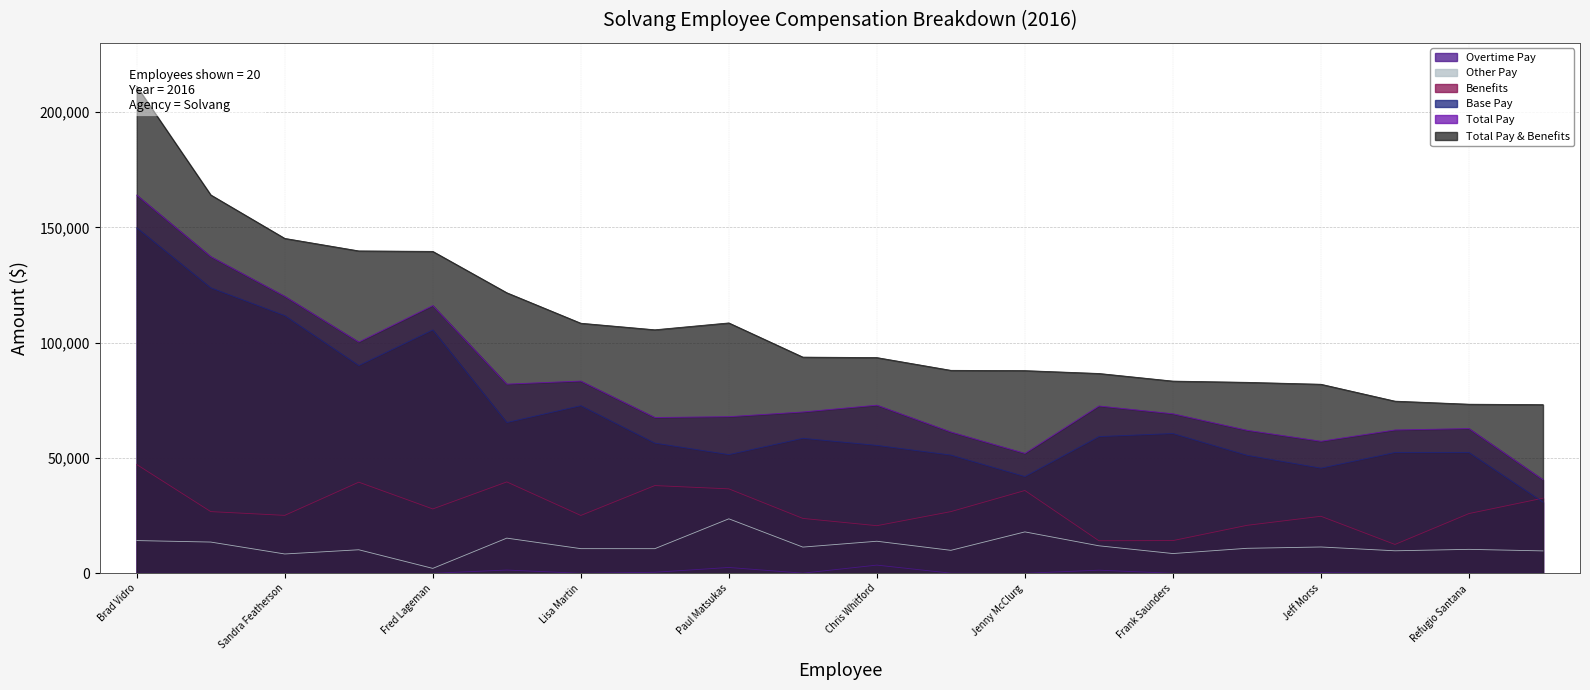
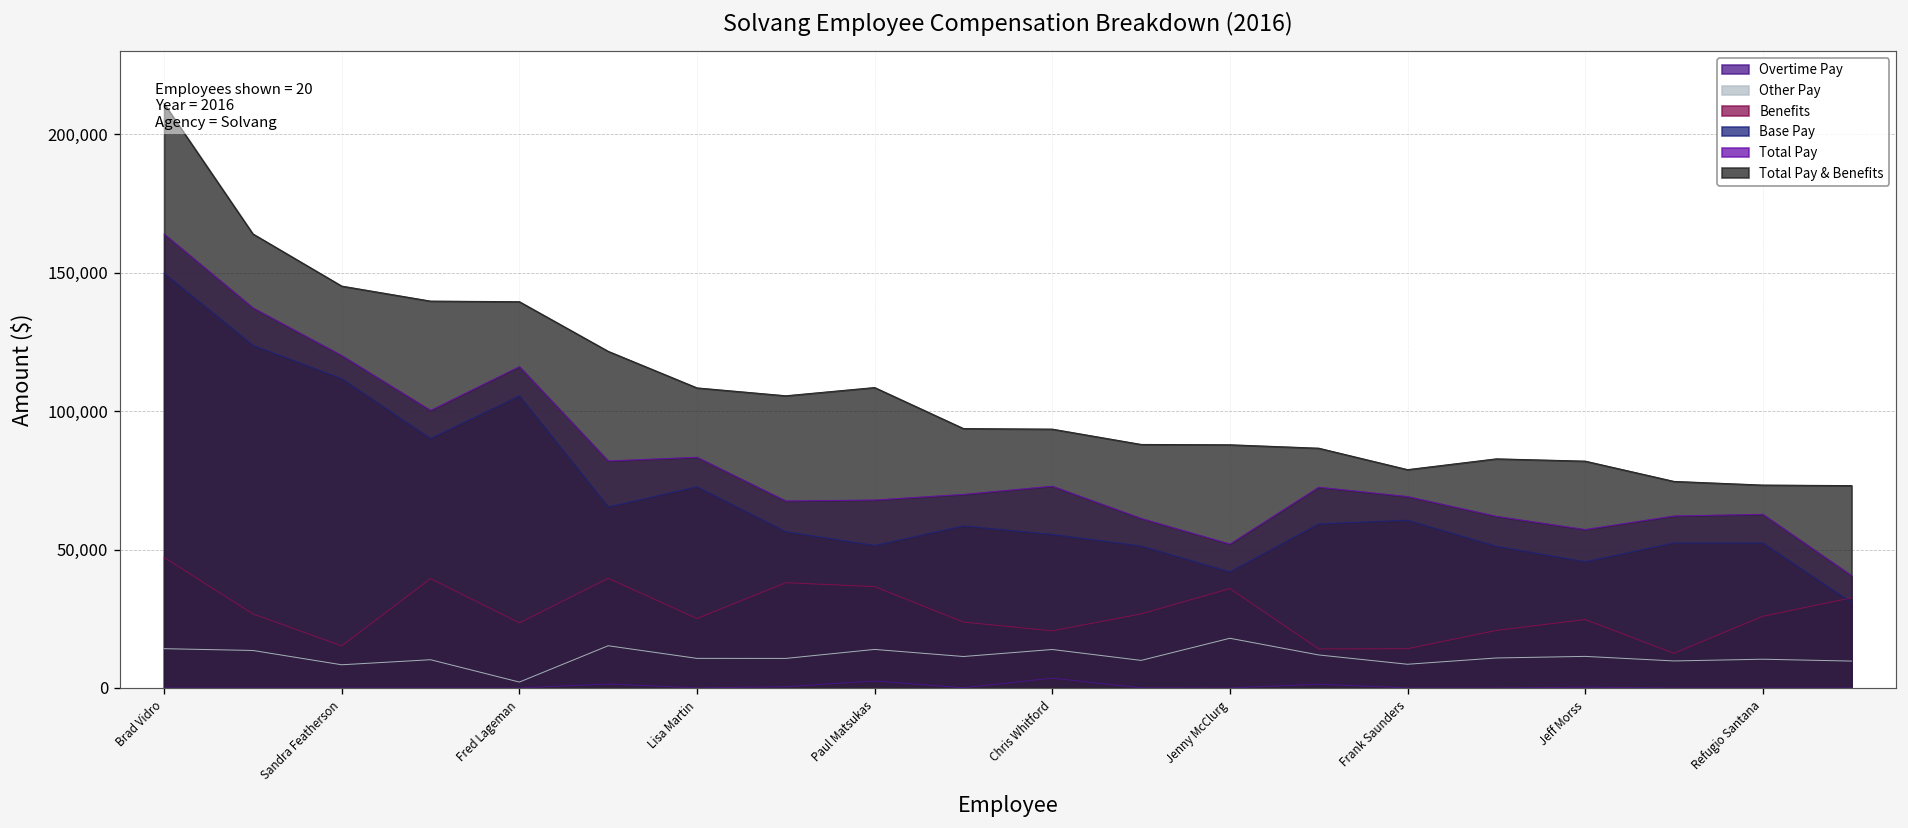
Benefits, Sandra Featherson: 25,000 -> 15,000
Benefits, Fred Lageman: 28,000 -> 23,000
Other Pay, Paul Matsukas: 24,000 -> 14,000
Total Pay & Benefits, Frank Saunders: 83,000 -> 79,000
